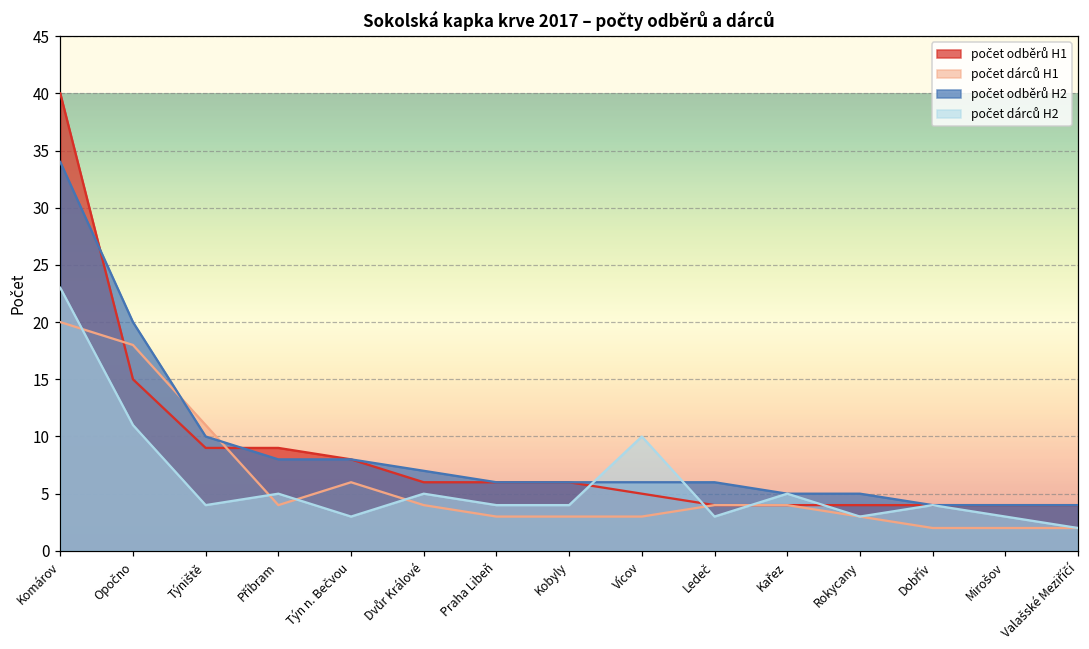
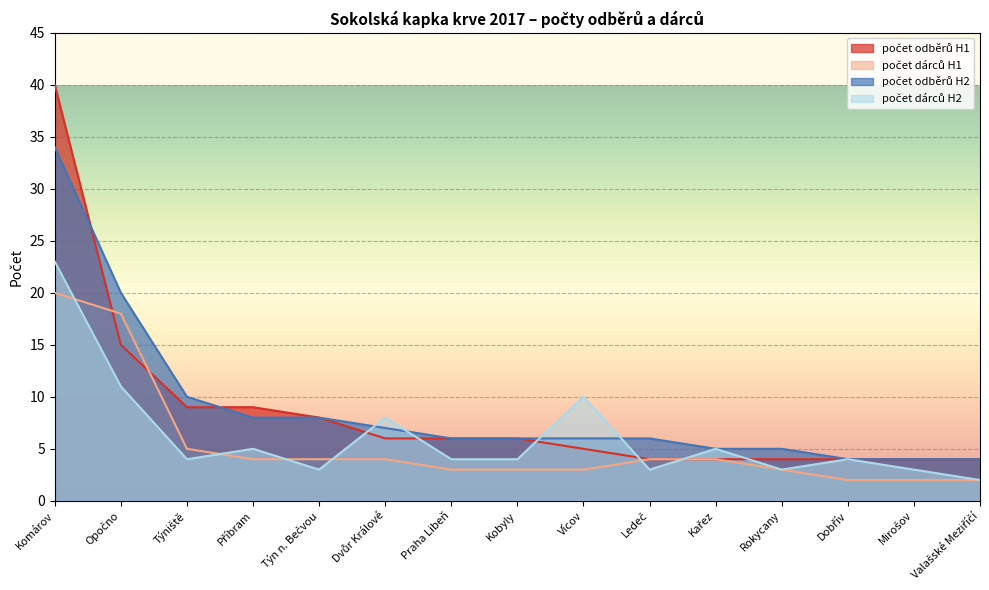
počet dárců H1, Týniště: 11 -> 5
počet dárců H1, Týn n. Bečvou: 6 -> 4
počet dárců H2, Dvůr Králové: 5 -> 8
